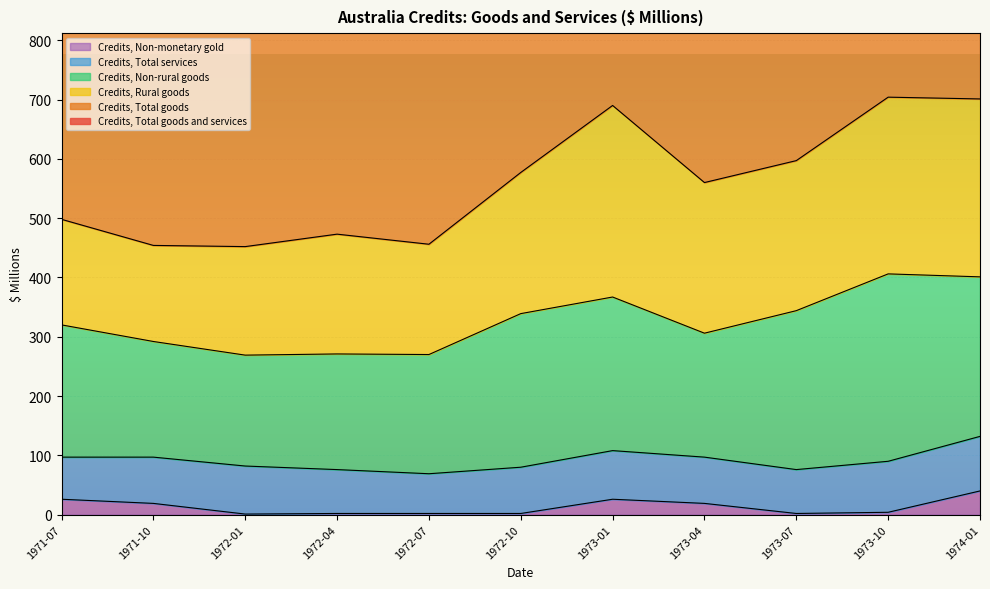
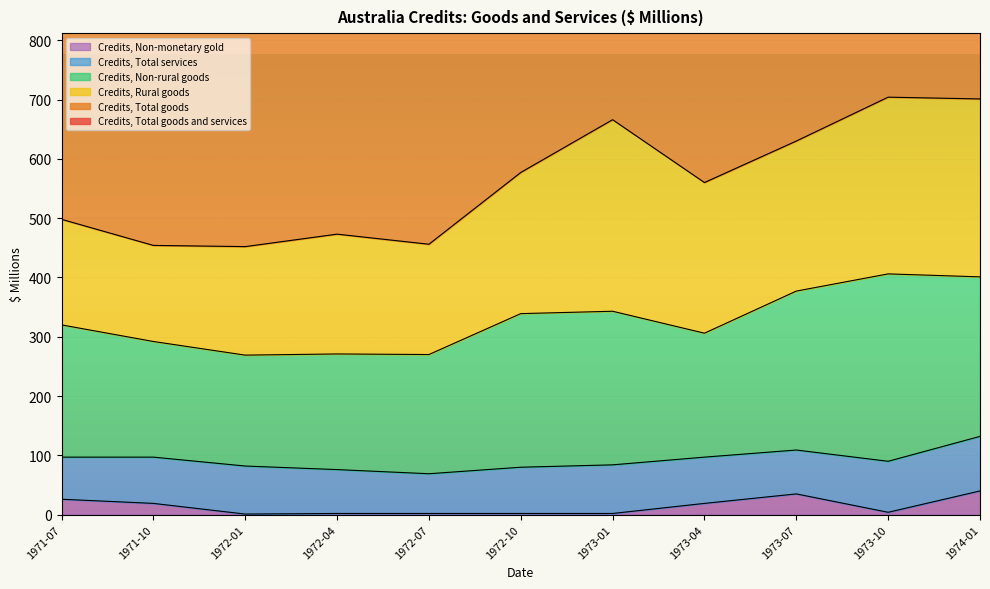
Credits, Non-monetary gold, 1973-01: 30 -> 0
Credits, Non-monetary gold, 1973-07: 0 -> 40
